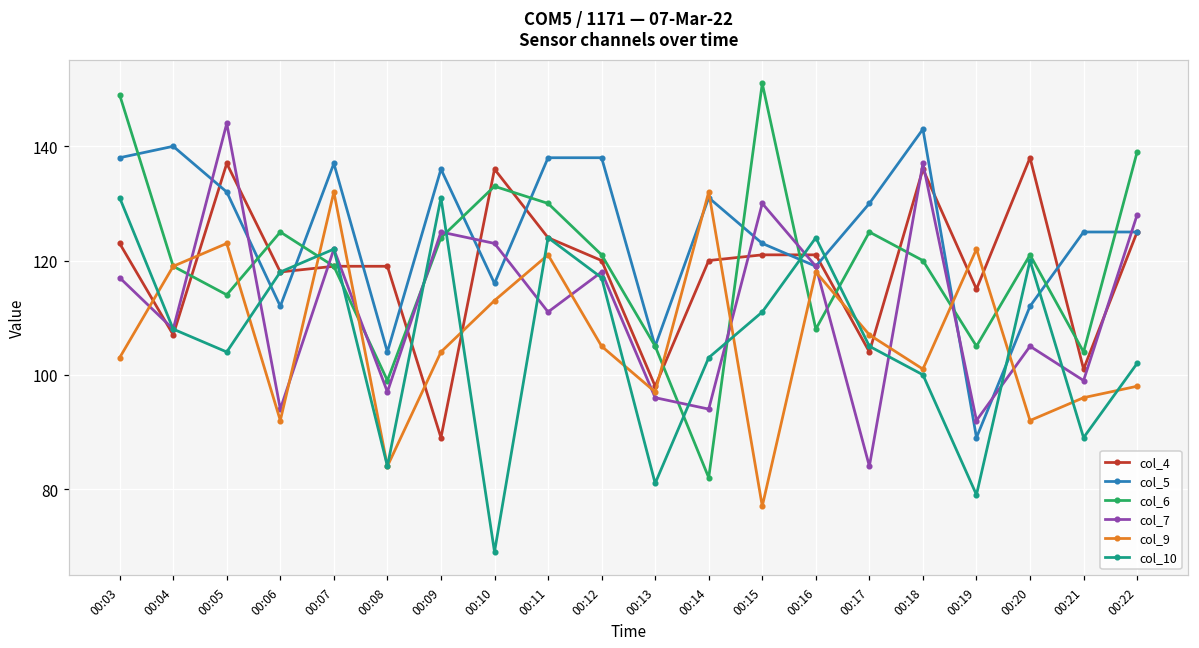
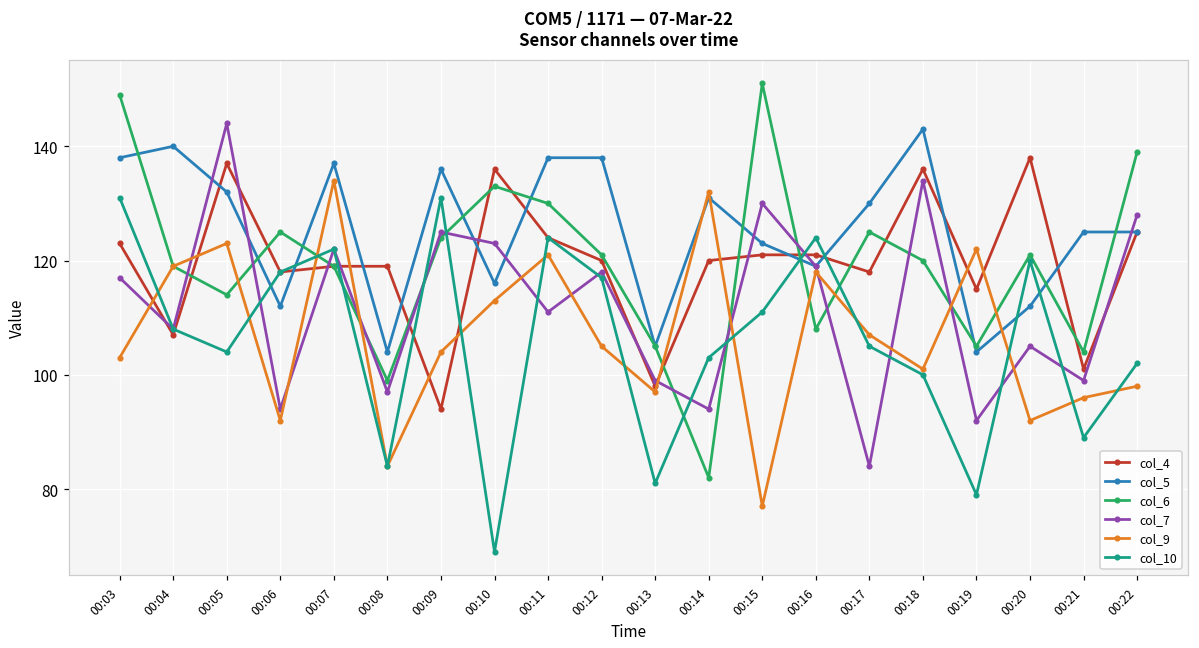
col_9, 00:07: 132 -> 134
col_4, 00:09: 89 -> 94
col_7, 00:13: 96 -> 99
col_4, 00:17: 104 -> 118
col_7, 00:18: 137 -> 134
col_5, 00:19: 89 -> 104
